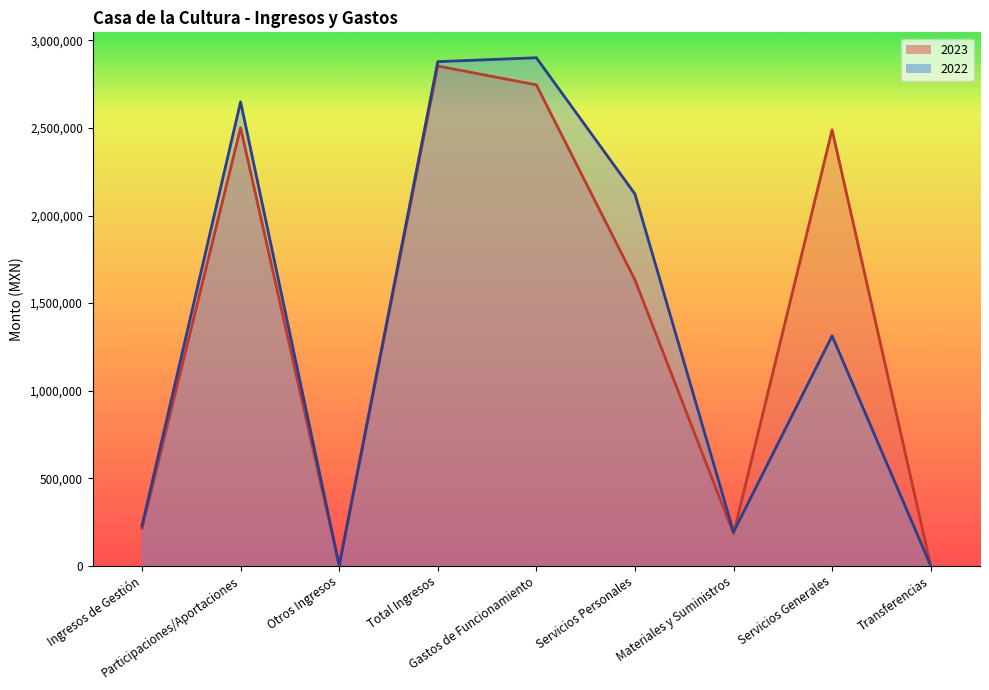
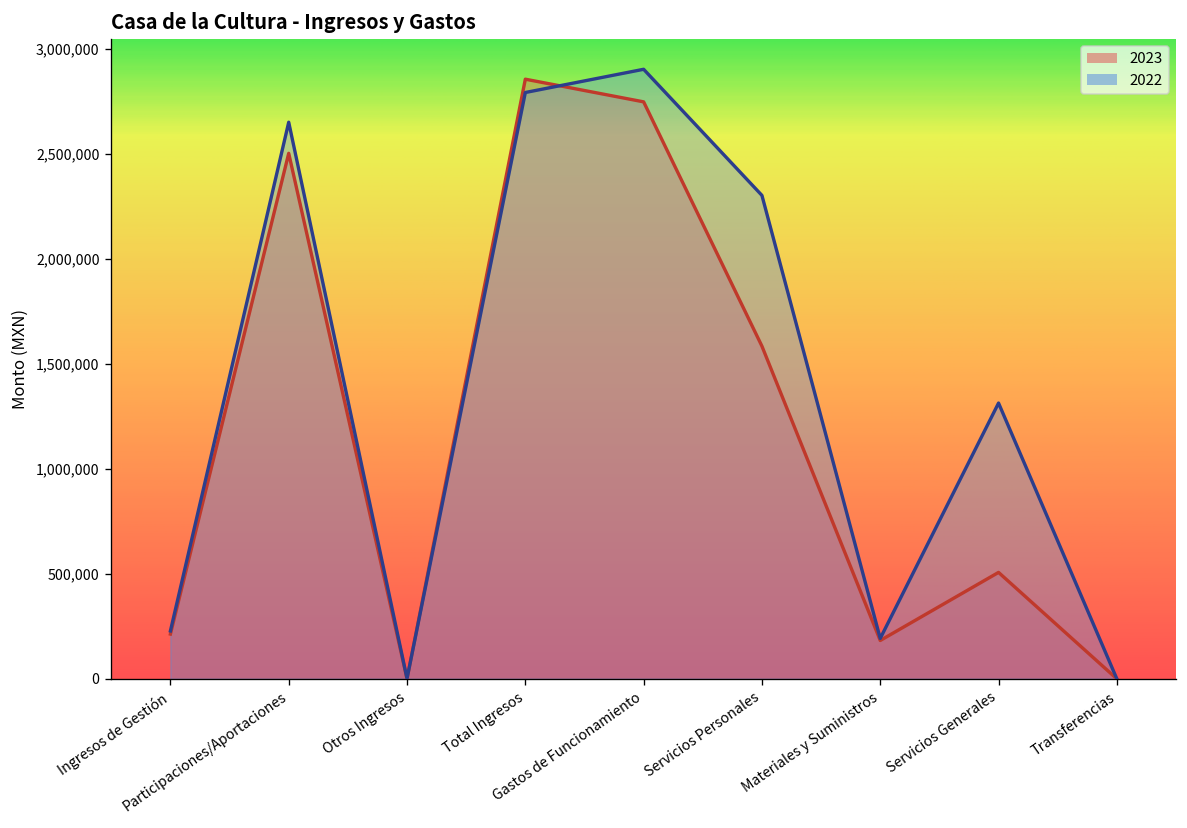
2022, Total Ingresos: 2,880,000 -> 2,790,000
2023, Servicios Personales: 1,630,000 -> 1,580,000
2022, Servicios Personales: 2,120,000 -> 2,300,000
2023, Servicios Generales: 2,490,000 -> 510,000
